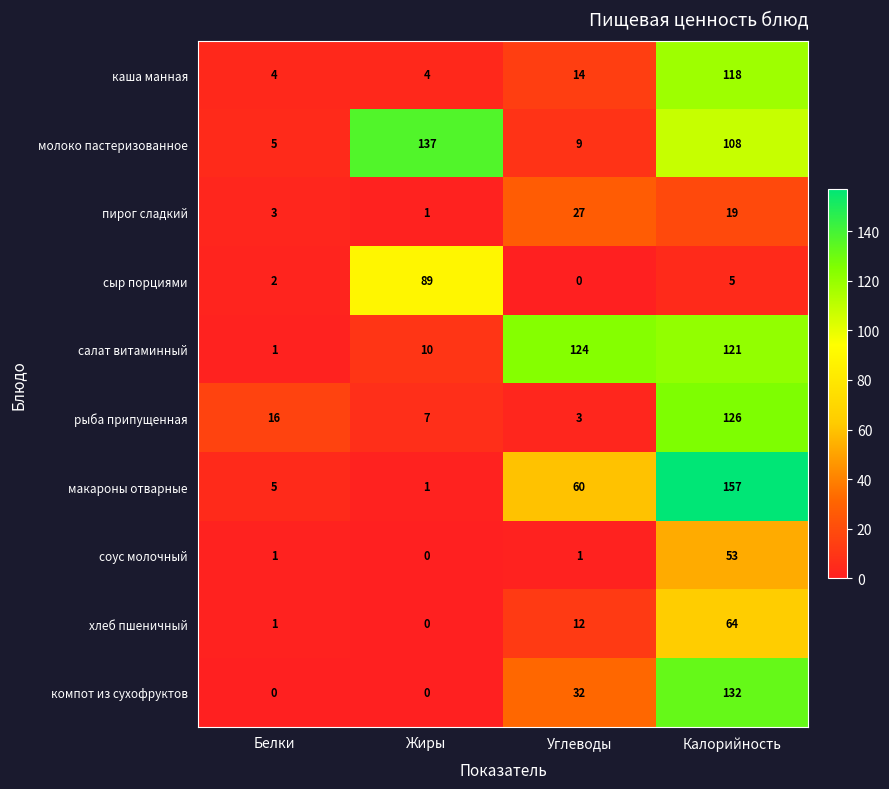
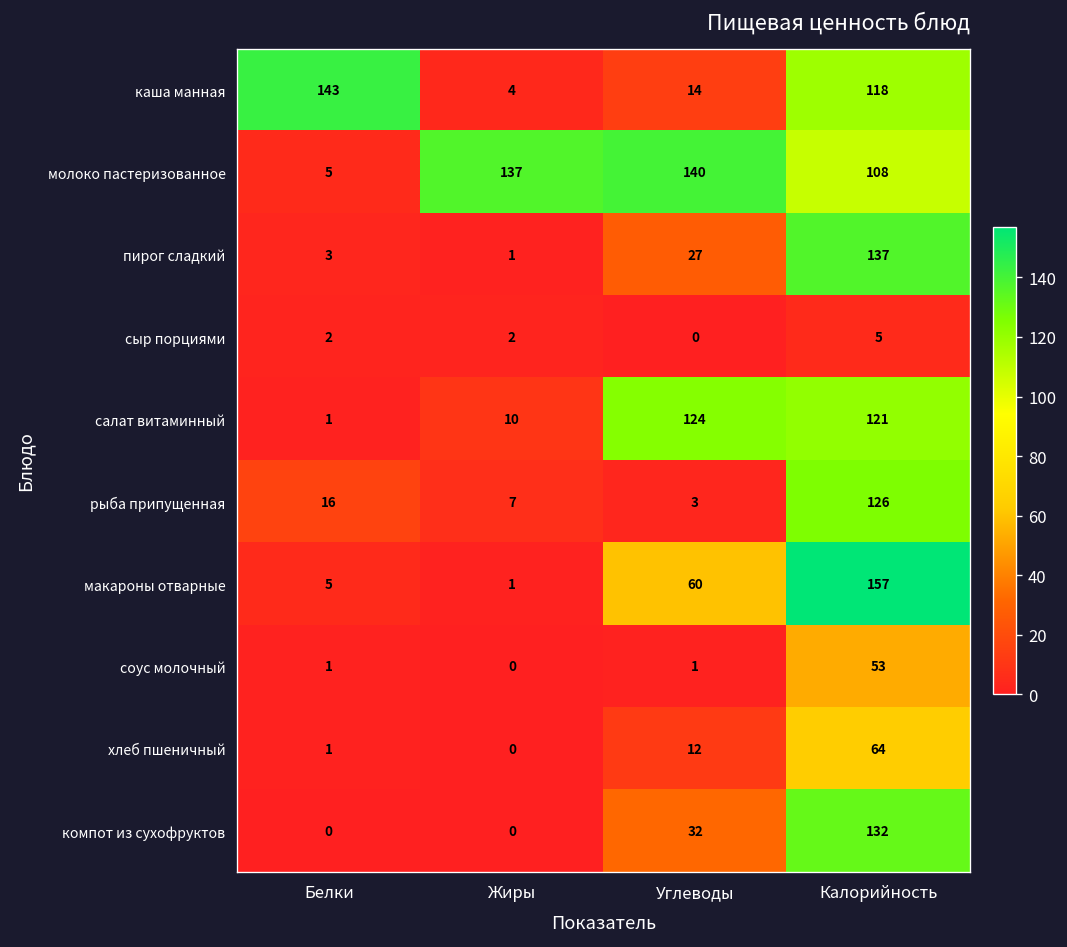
каша манная, Белки: 4 -> 143
молоко пастеризованное, Углеводы: 9 -> 140
пирог сладкий, Калорийность: 19 -> 137
сыр порциями, Жиры: 89 -> 2
